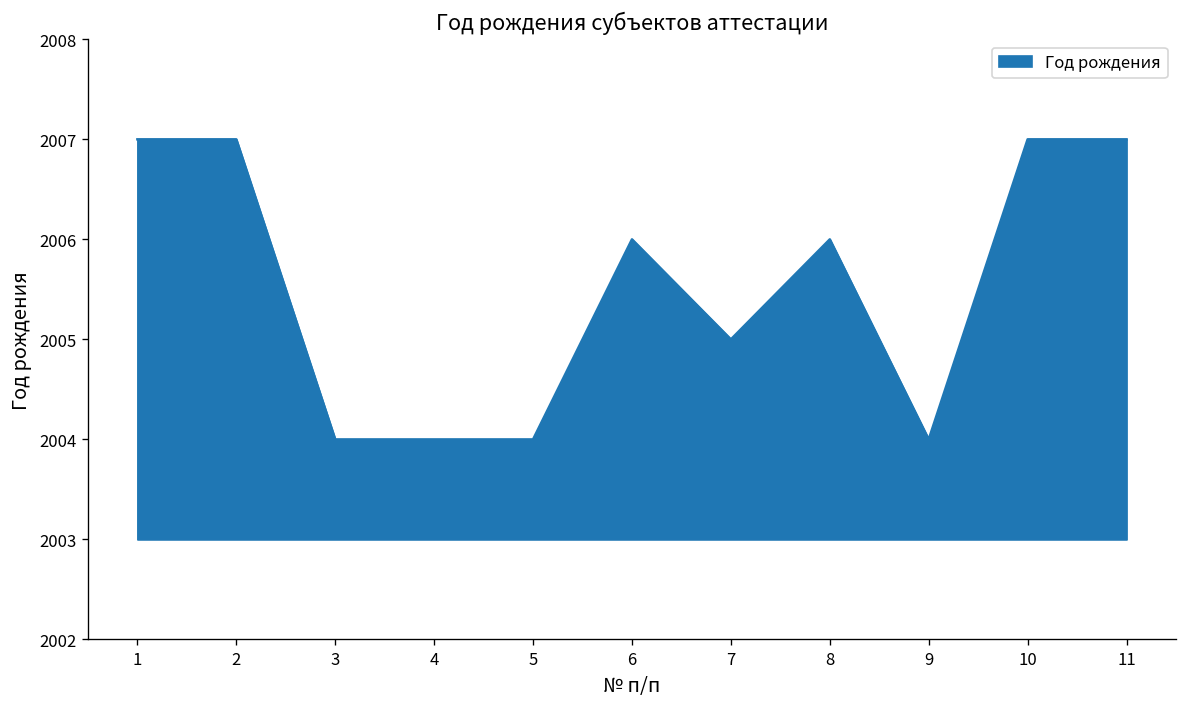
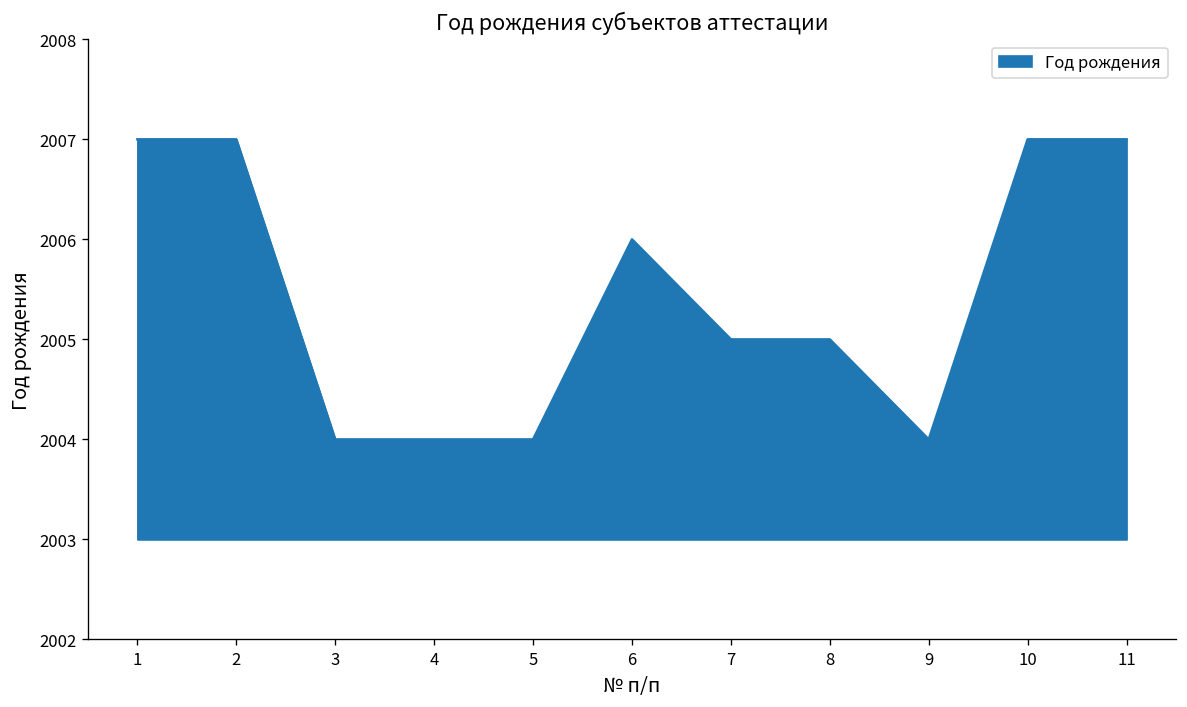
8: 2006 -> 2005
